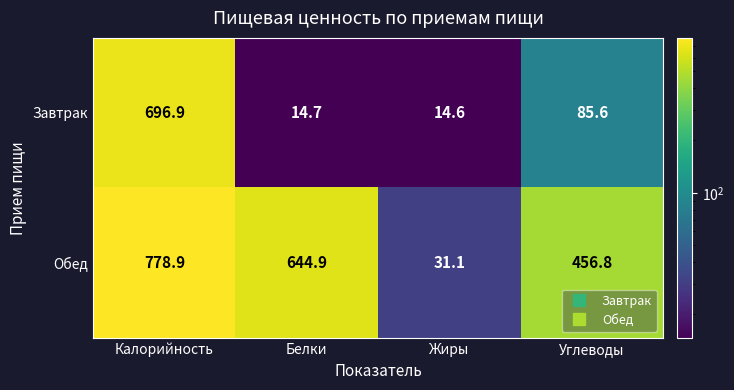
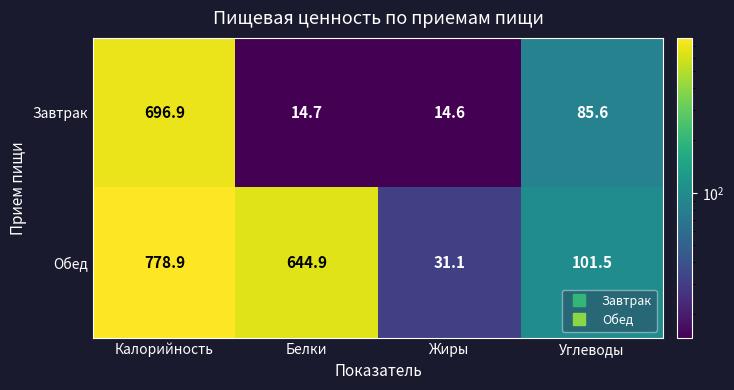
Обед, Углеводы: 456.8 -> 101.5
